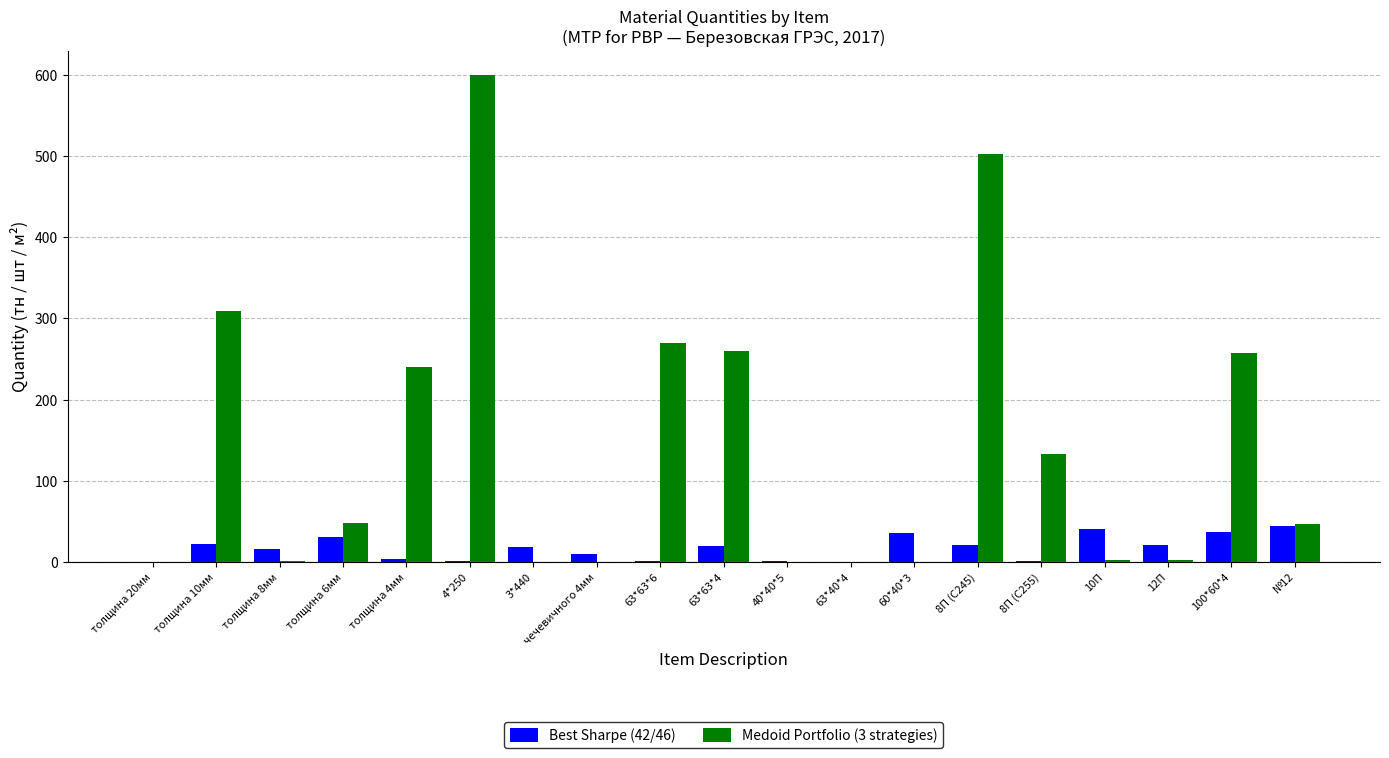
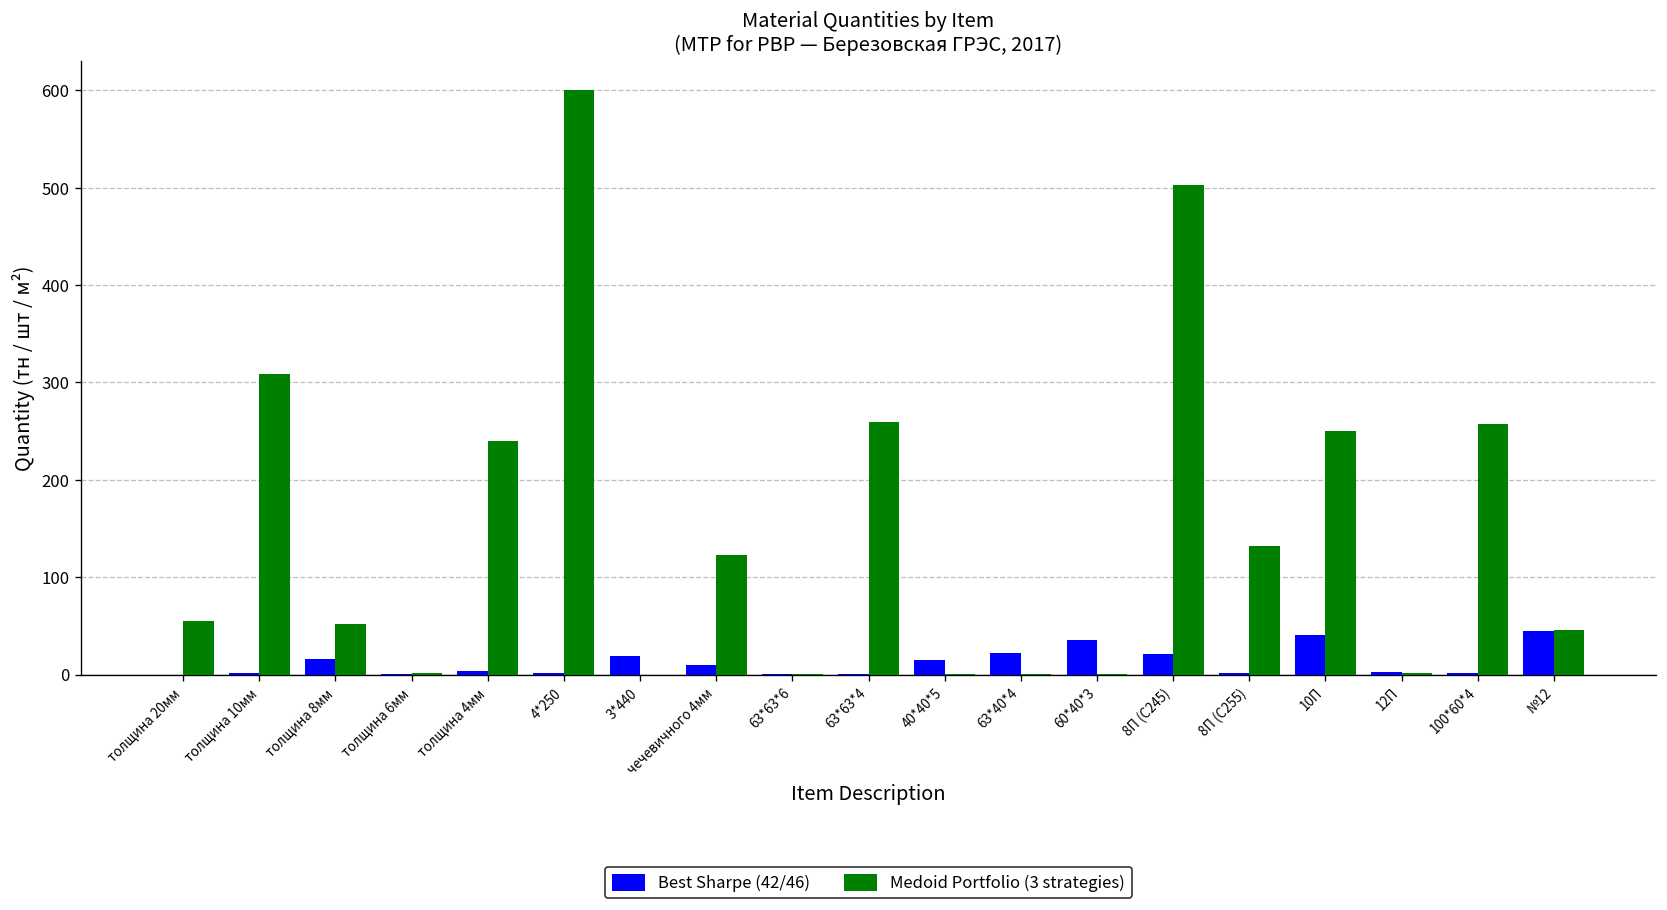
Medoid Portfolio (3 strategies), толщина 20мм: 0 -> 50
Best Sharpe (42/46), толщина 10мм: 20 -> 0
Medoid Portfolio (3 strategies), толщина 8мм: 0 -> 50
Best Sharpe (42/46), толщина 6мм: 30 -> 0
Medoid Portfolio (3 strategies), толщина 6мм: 50 -> 0
Medoid Portfolio (3 strategies), чечевичного 4мм: 0 -> 120
Medoid Portfolio (3 strategies), 63*63*6: 270 -> 0
Best Sharpe (42/46), 63*63*4: 20 -> 0
Best Sharpe (42/46), 40*40*5: 0 -> 10
Best Sharpe (42/46), 63*40*4: 0 -> 20
Medoid Portfolio (3 strategies), 10П: 0 -> 250
Best Sharpe (42/46), 12П: 20 -> 0
Best Sharpe (42/46), 100*60*4: 40 -> 0
